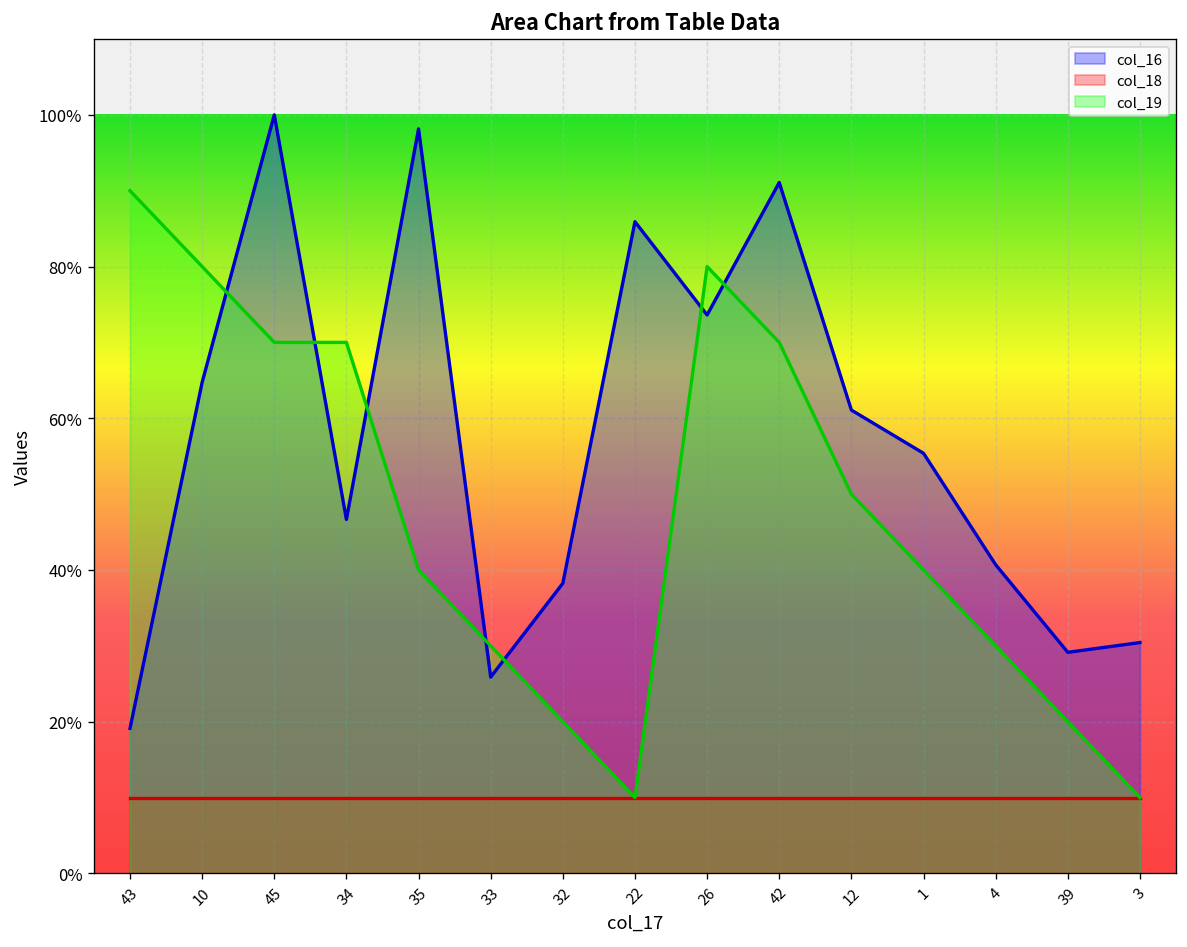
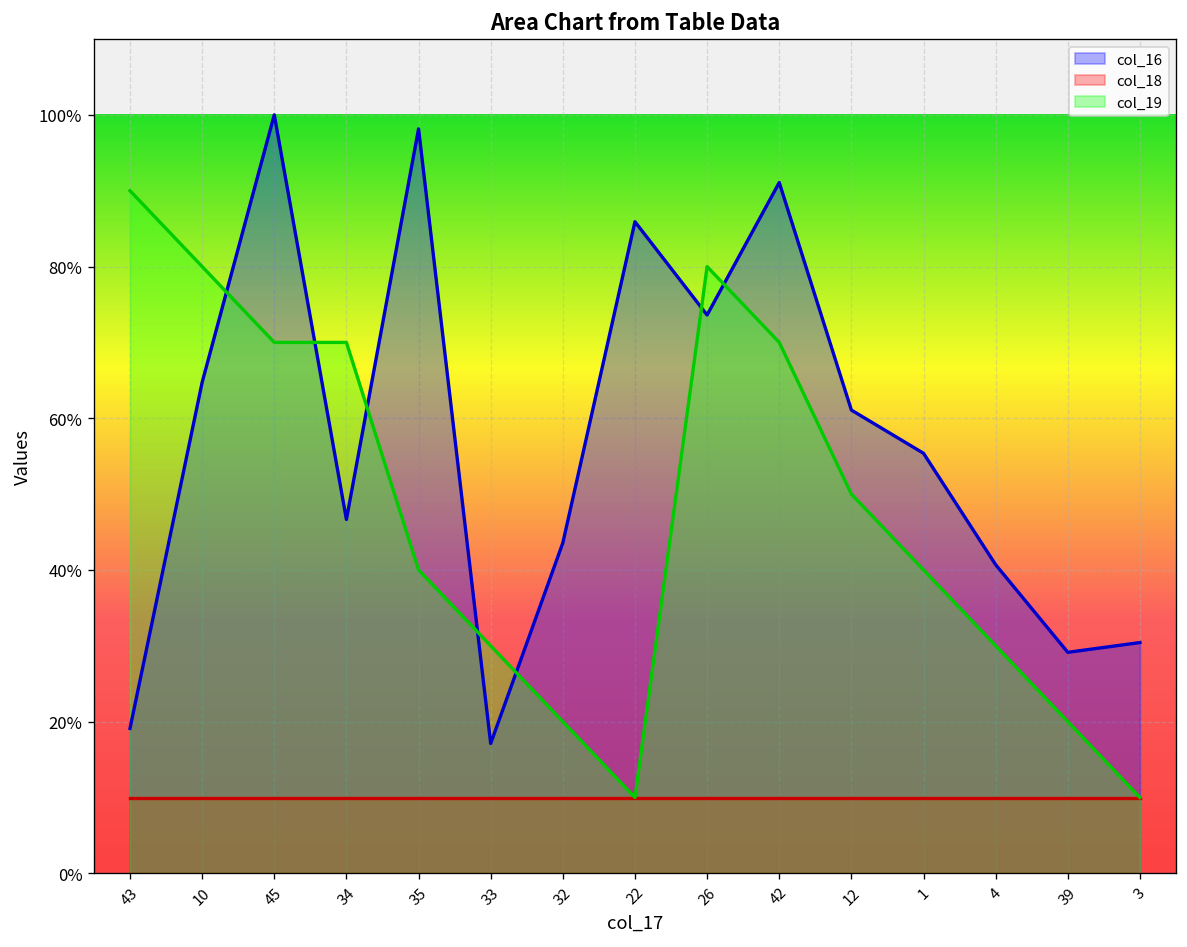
col_16, 33: 26% -> 17%
col_16, 32: 38% -> 44%
